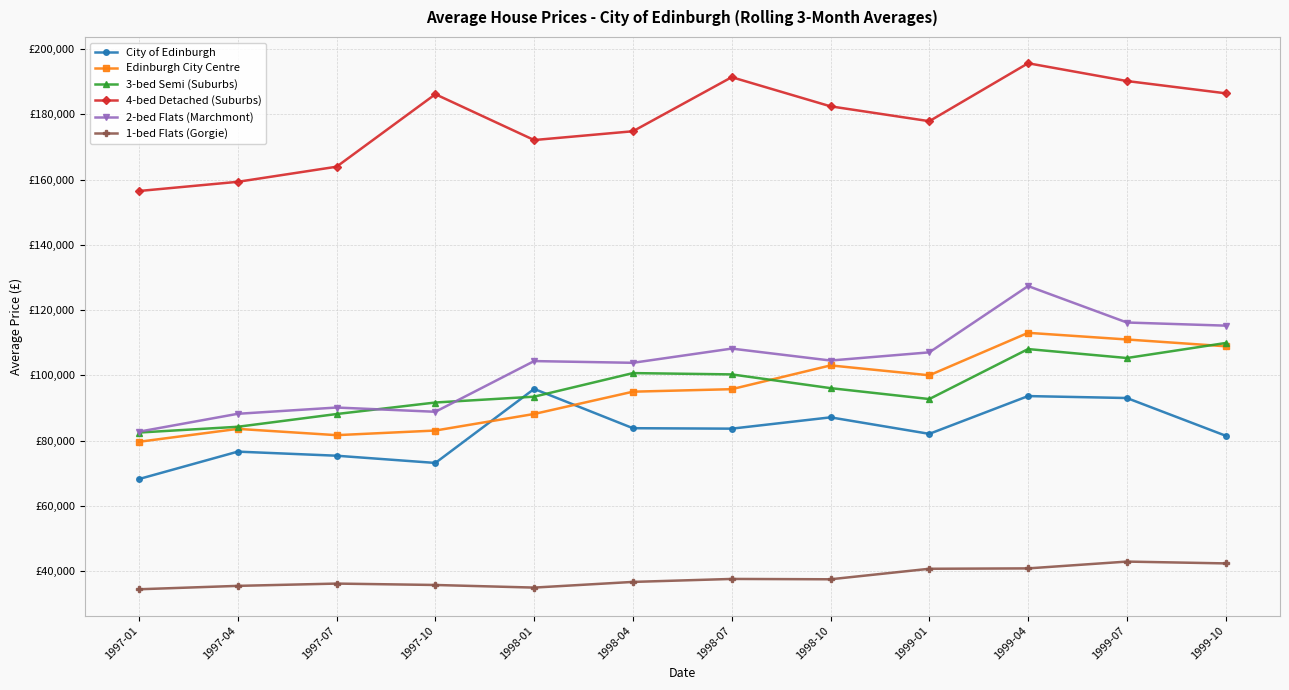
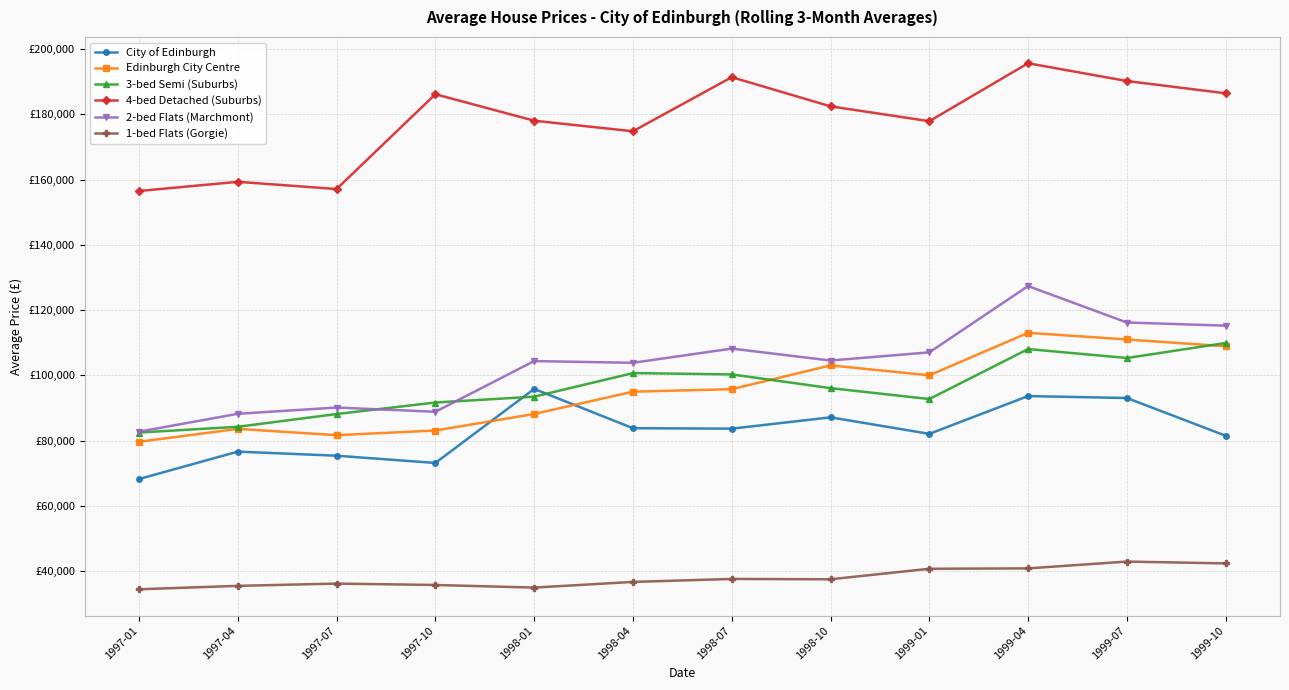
4-bed Detached (Suburbs), 1997-07: £164,000 -> £157,000
4-bed Detached (Suburbs), 1998-01: £172,000 -> £178,000
